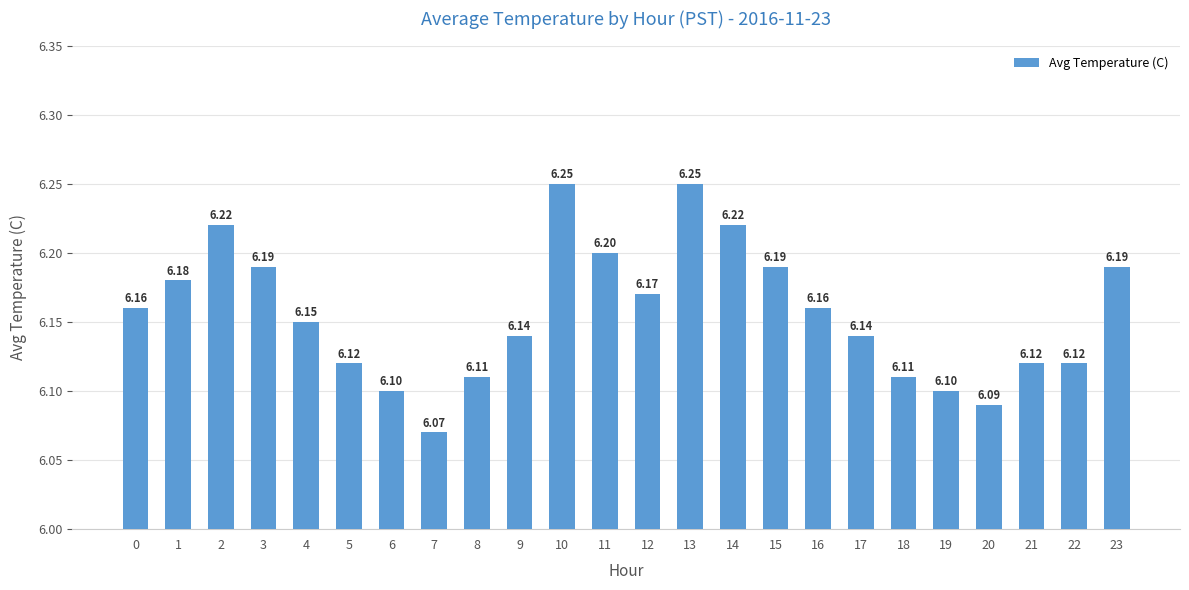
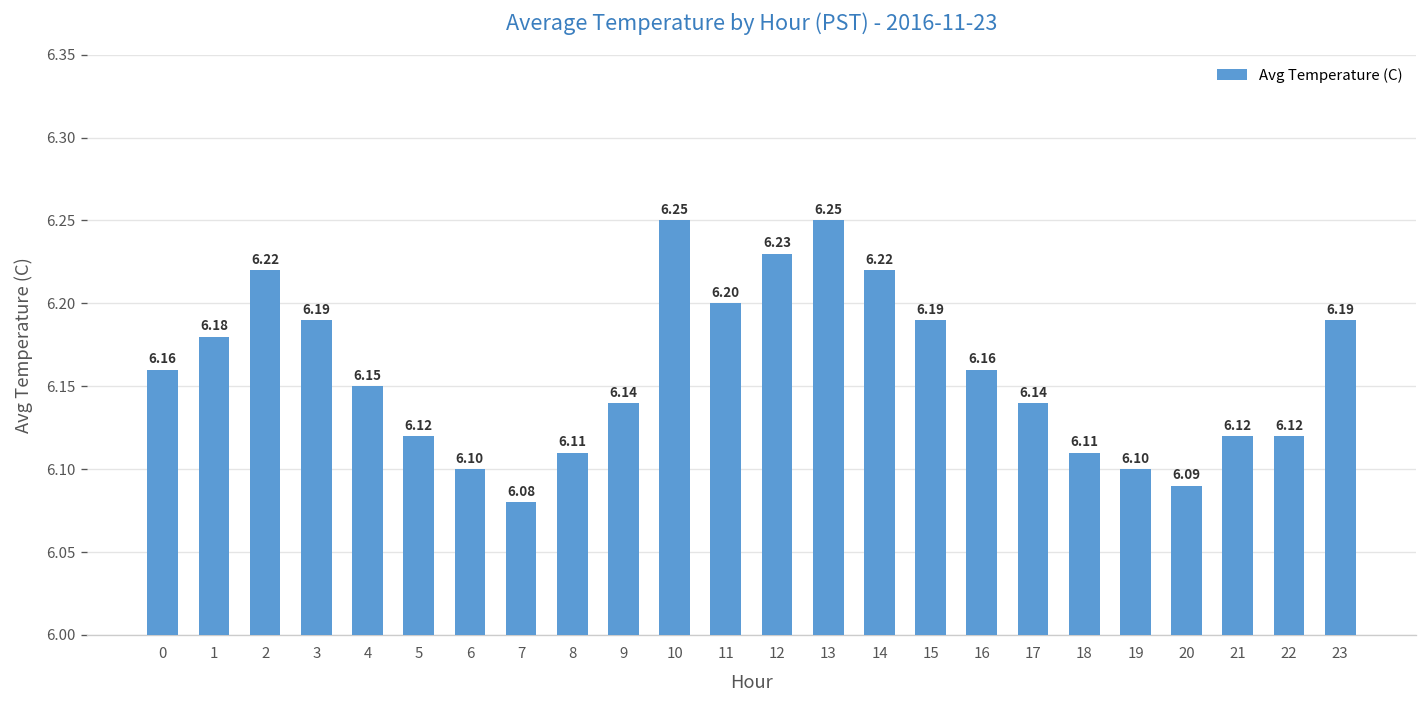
7: 6.07 -> 6.08
12: 6.17 -> 6.23
